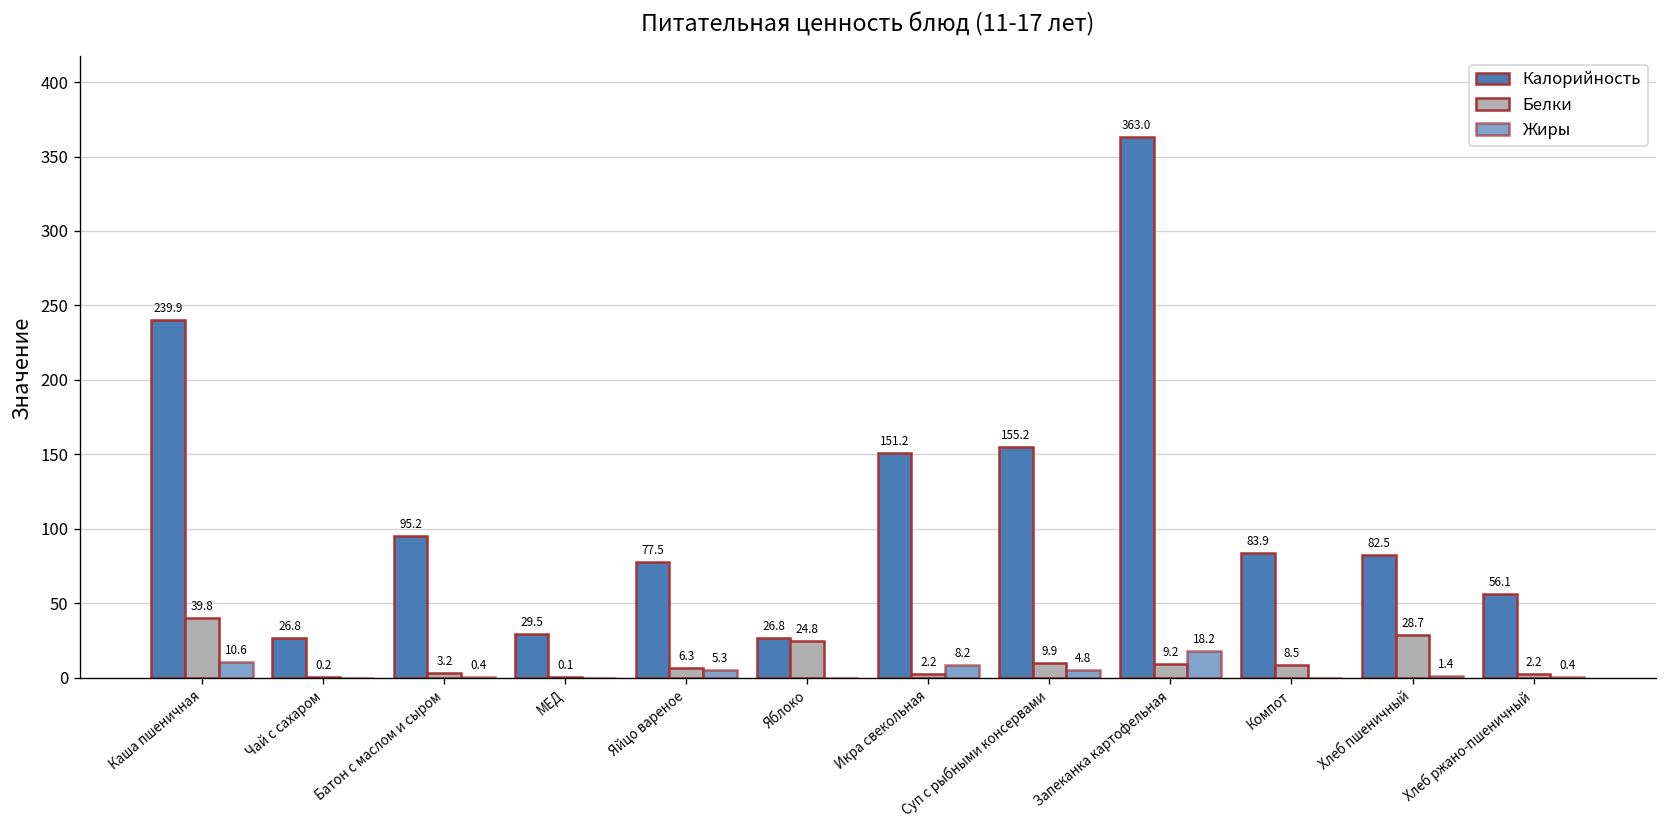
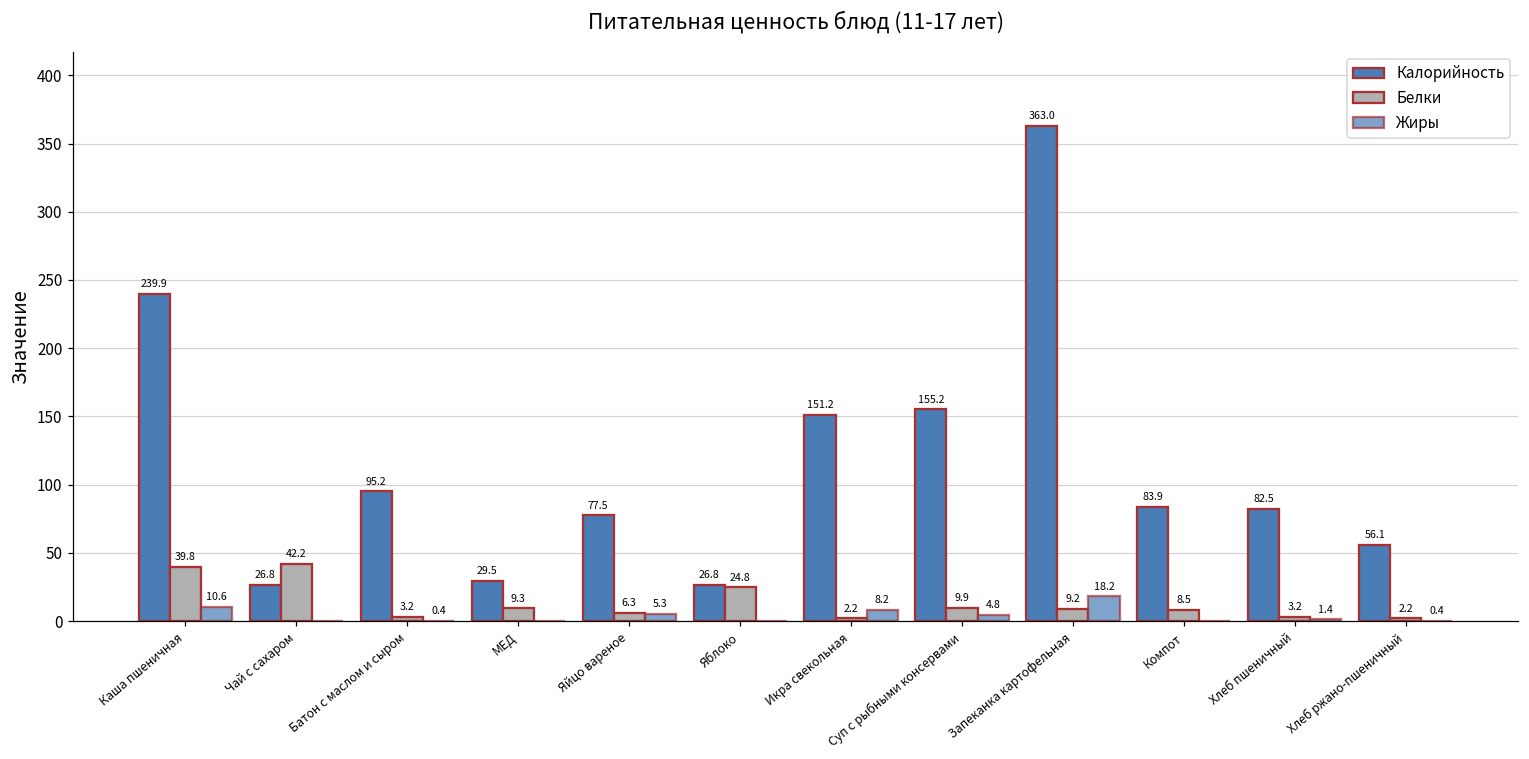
Белки, Чай с сахаром: 0.2 -> 42.2
Белки, МЕД: 0.1 -> 9.3
Белки, Хлеб пшеничный: 28.7 -> 3.2
